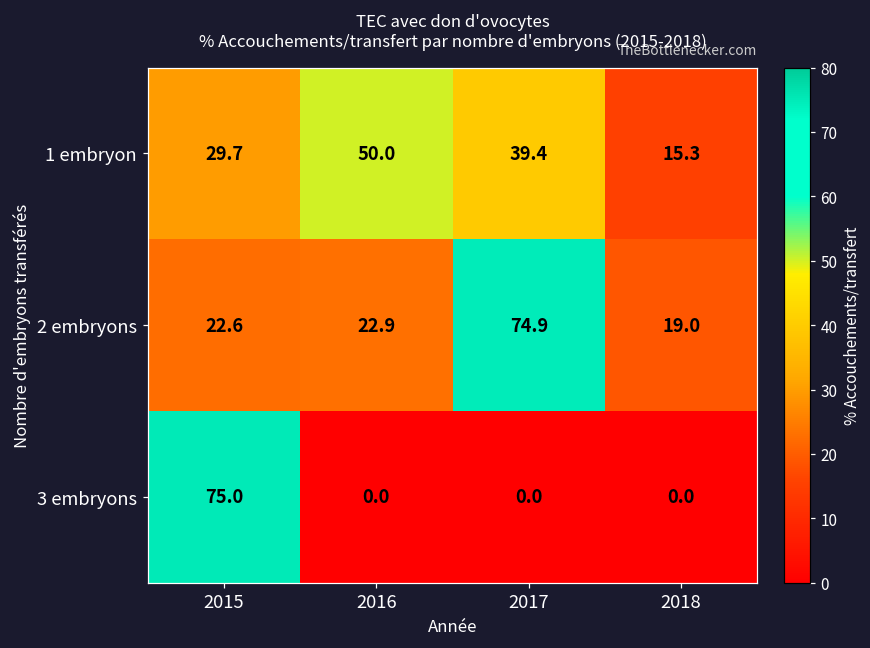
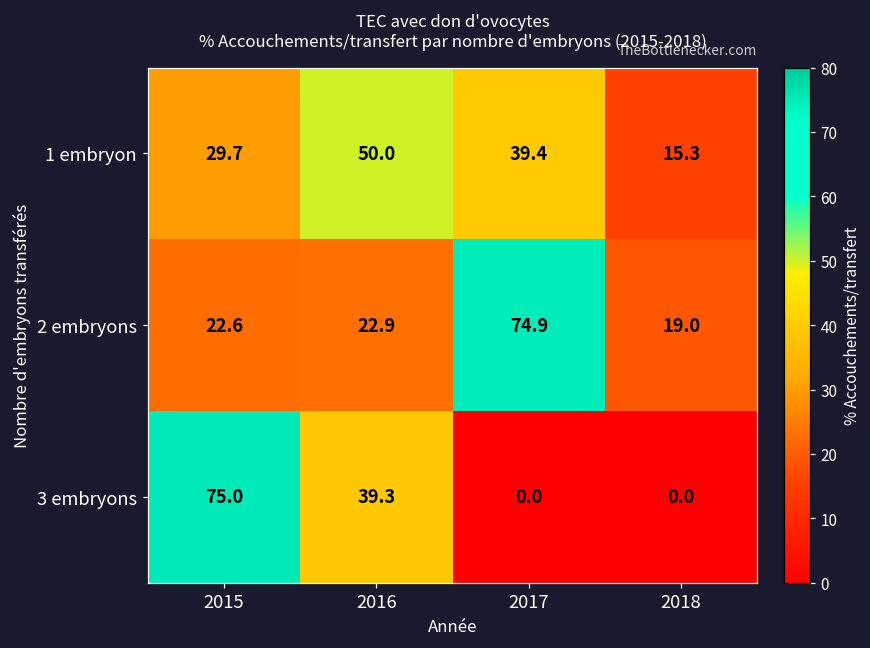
3 embryons, 2016: 0.0 -> 39.3
